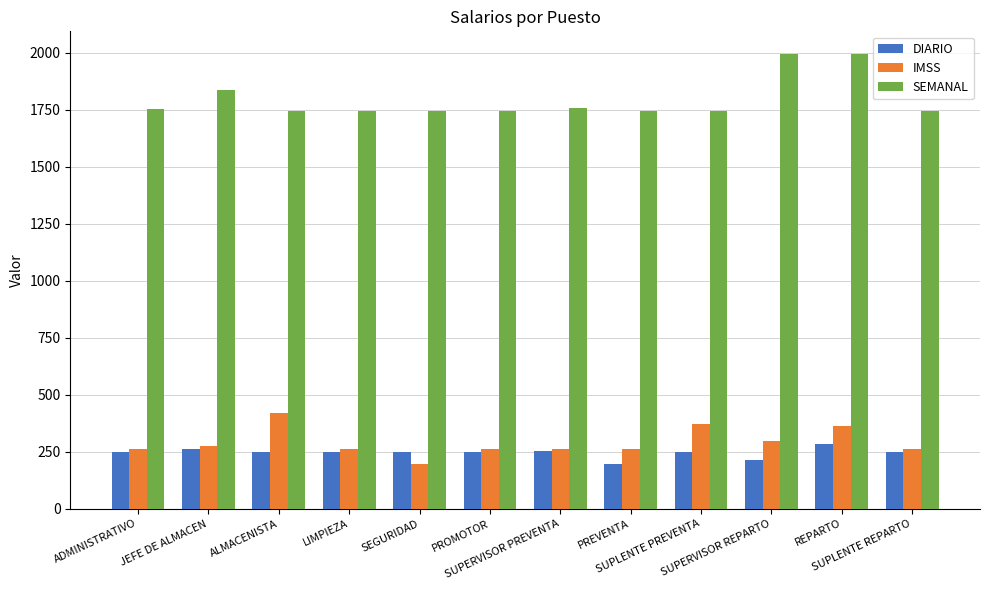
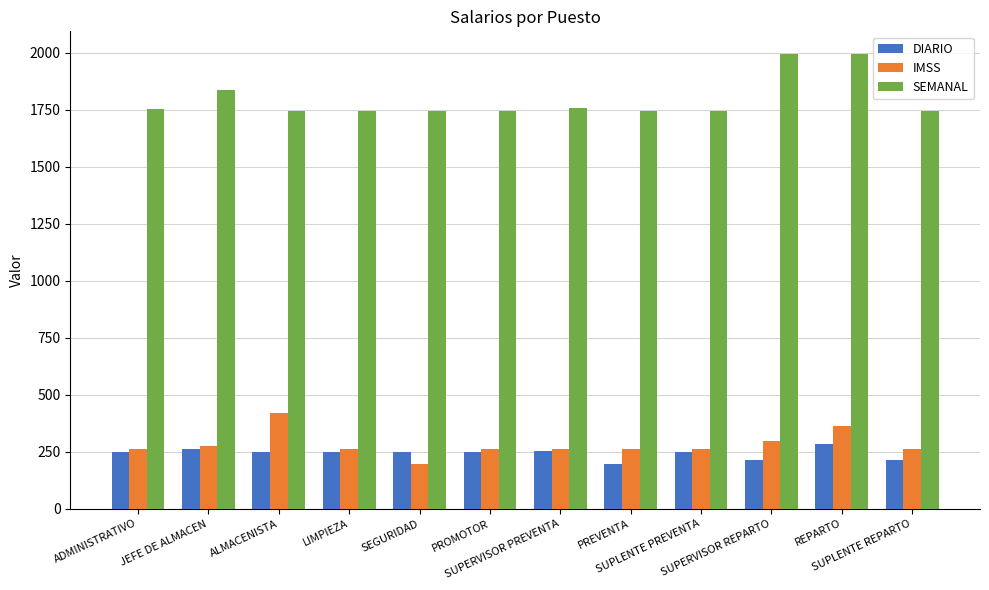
IMSS, SUPLENTE PREVENTA: 370 -> 260
DIARIO, SUPLENTE REPARTO: 250 -> 210
